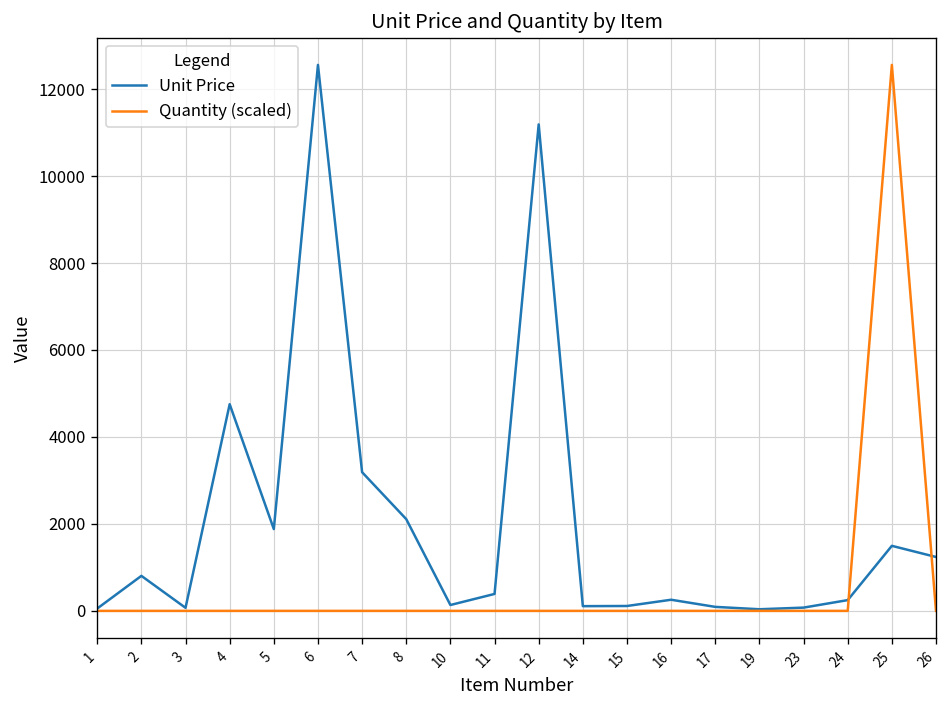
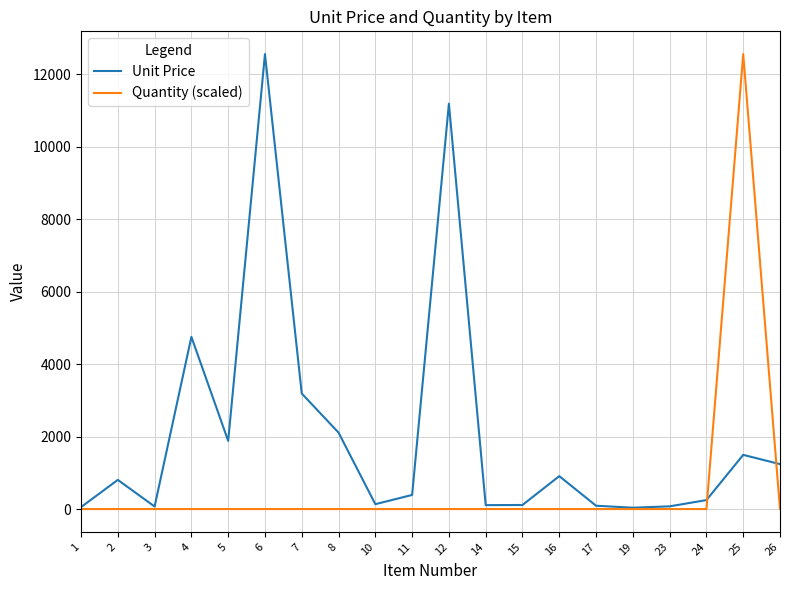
Unit Price, 16: 300 -> 900
